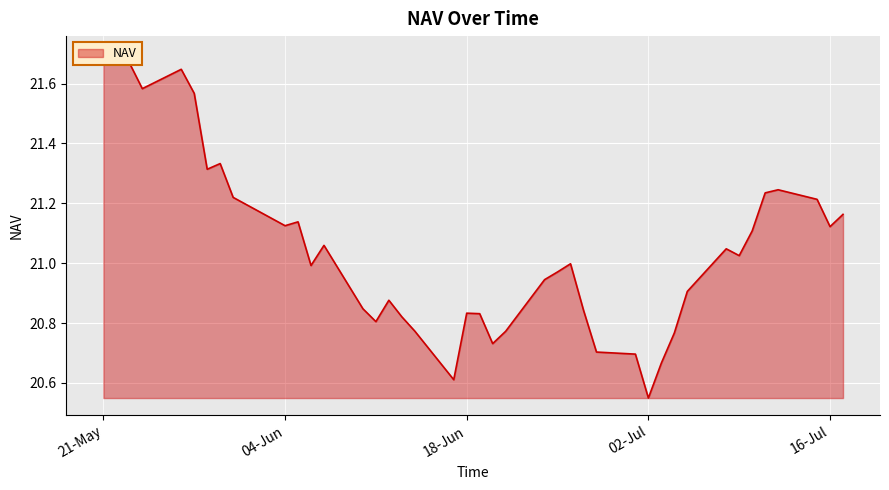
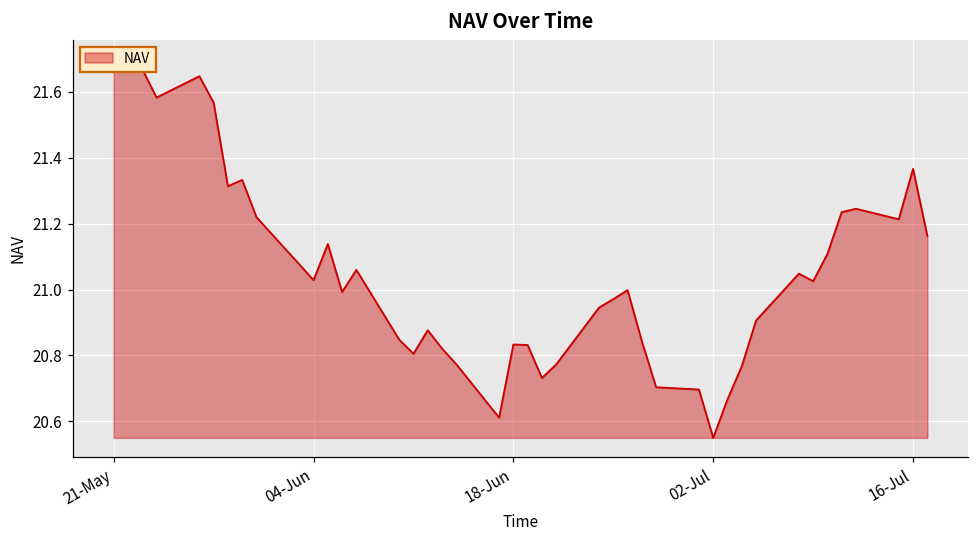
04-Jun: 21.13 -> 21.03
16-Jul: 21.12 -> 21.37
